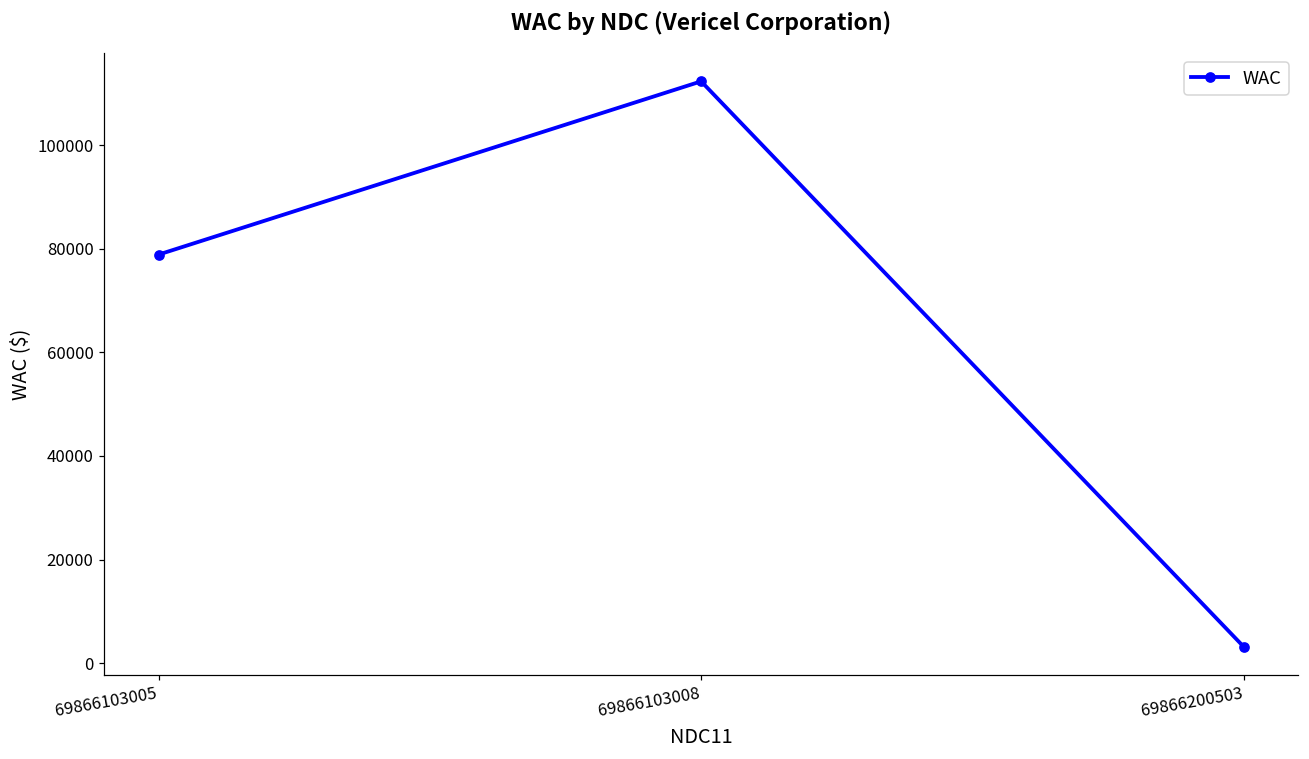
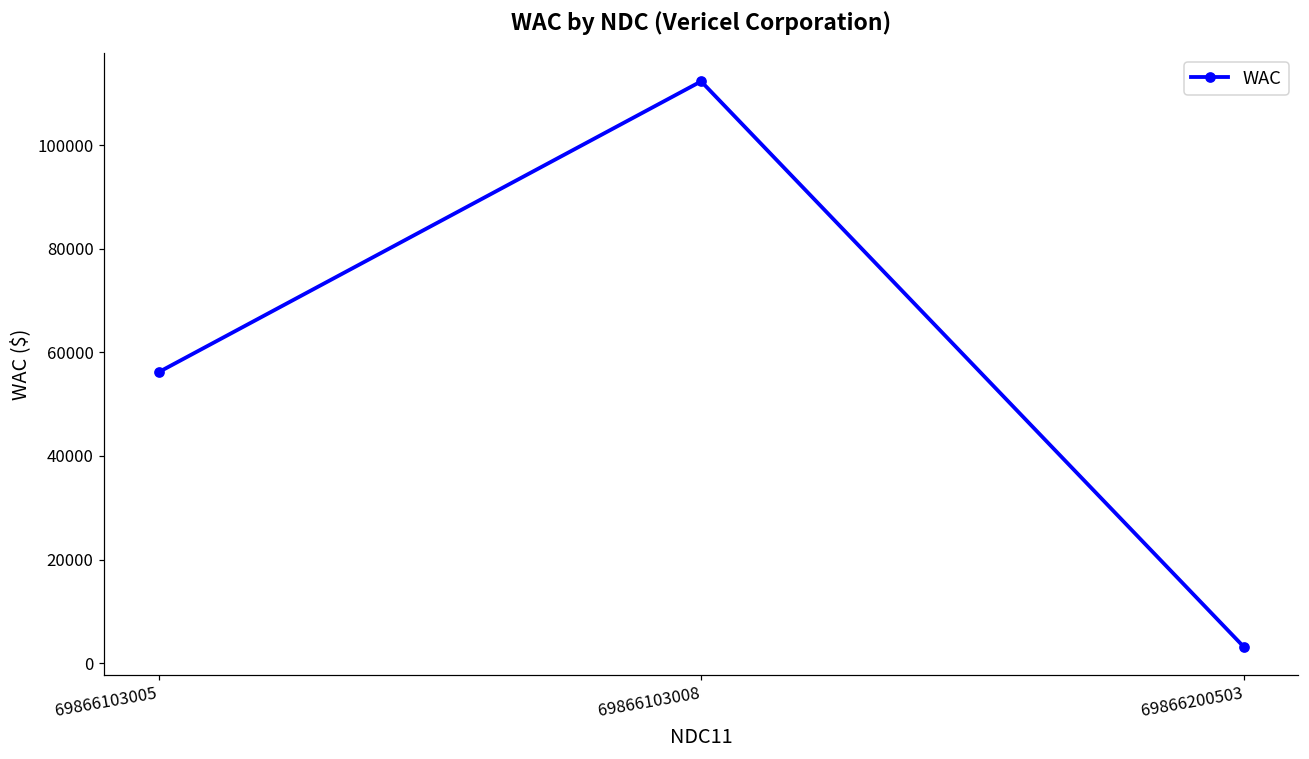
69866103005: 79000 -> 56000
